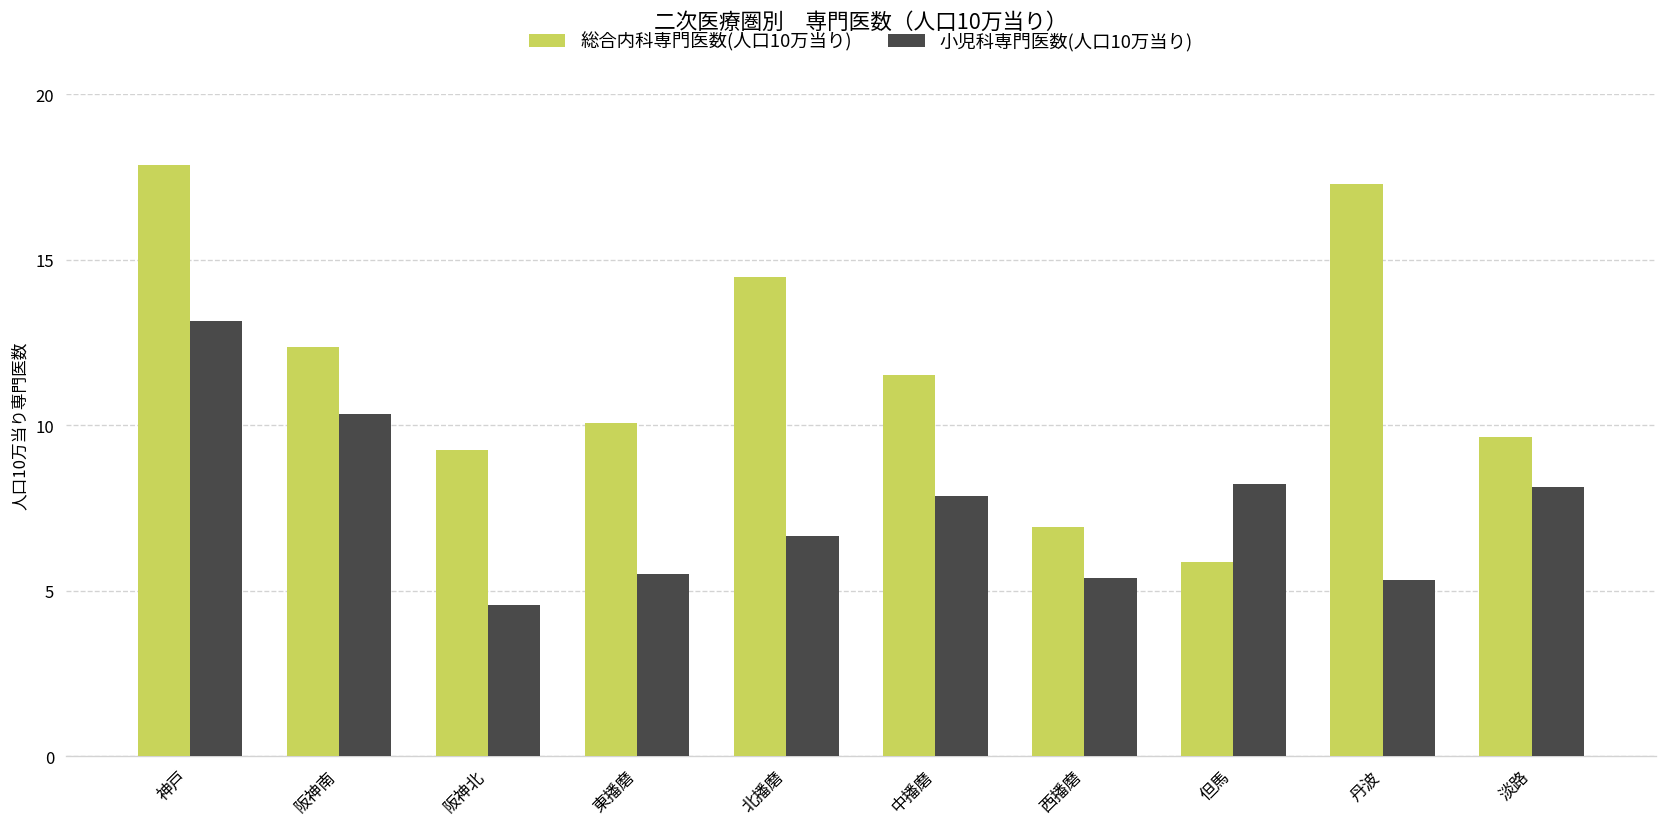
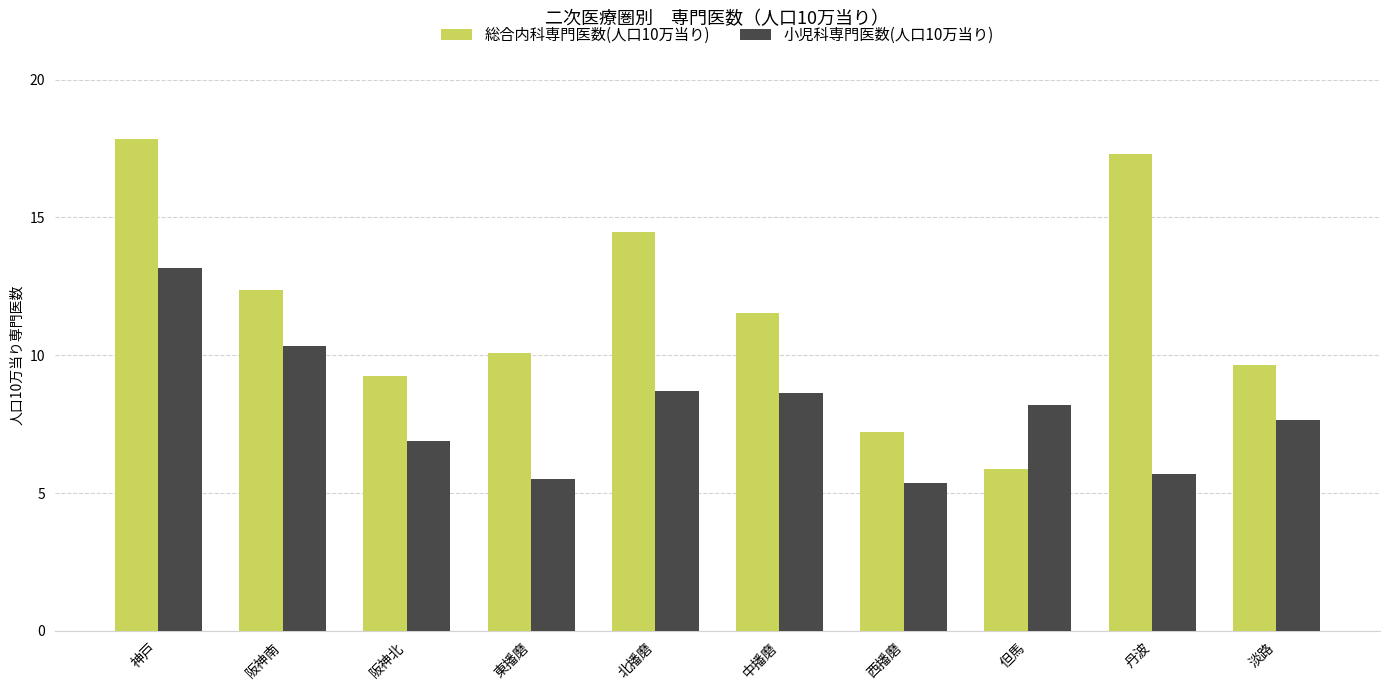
小児科専門医数(人口10万当り), 阪神北: 4.6 -> 6.9
小児科専門医数(人口10万当り), 北播磨: 6.7 -> 8.7
小児科専門医数(人口10万当り), 中播磨: 7.9 -> 8.6
総合内科専門医数(人口10万当り), 西播磨: 6.9 -> 7.2
小児科専門医数(人口10万当り), 丹波: 5.3 -> 5.7
小児科専門医数(人口10万当り), 淡路: 8.1 -> 7.7
